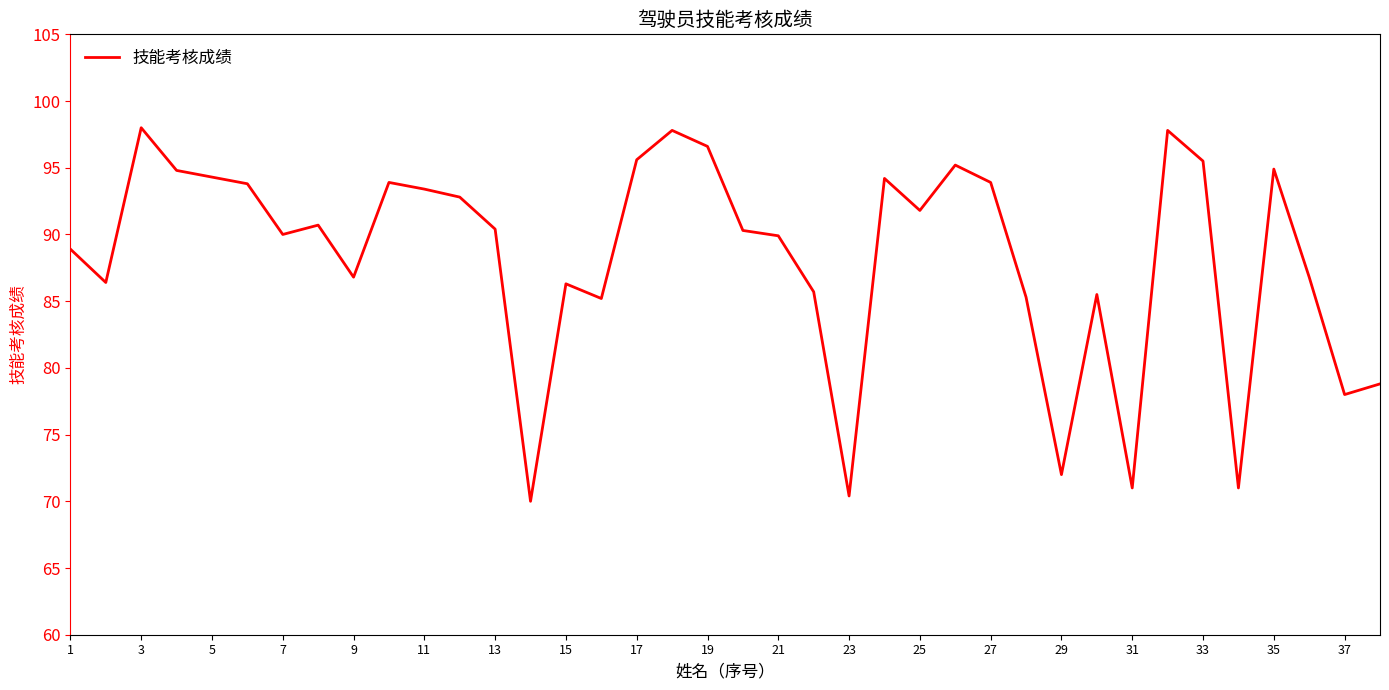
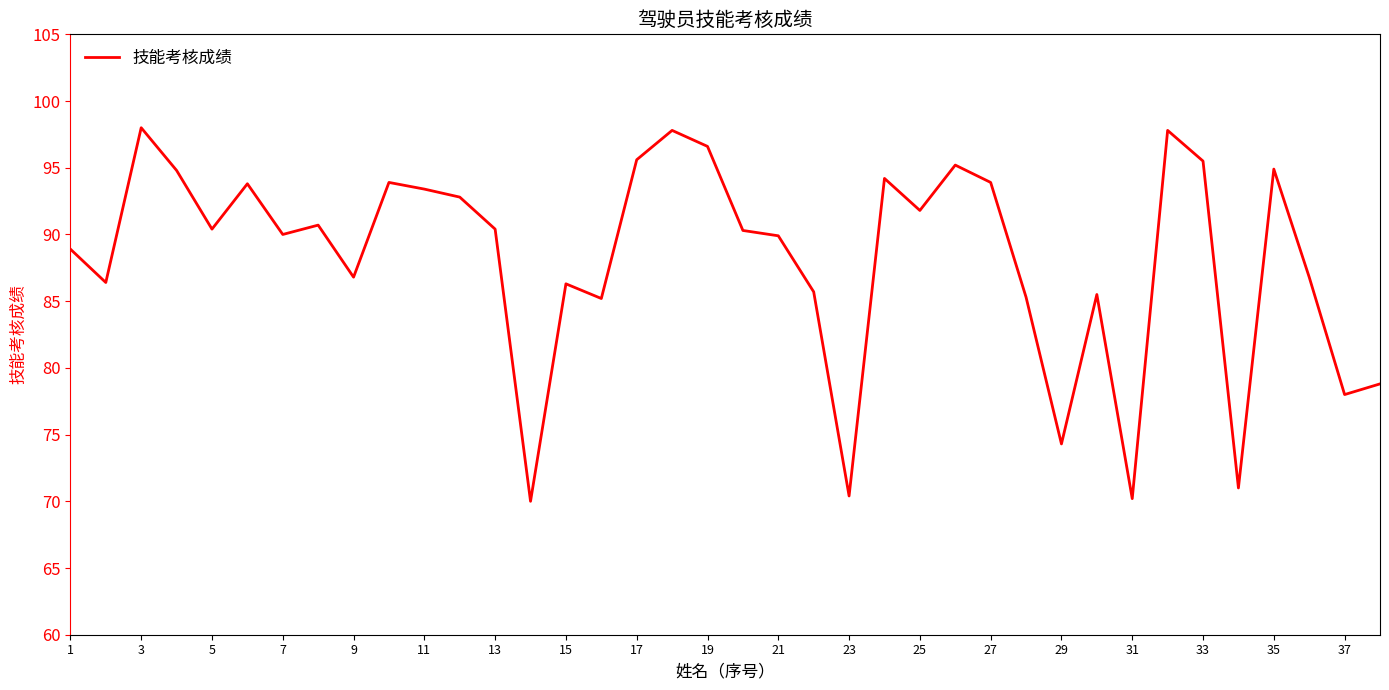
5: 94.3 -> 90.4
29: 72.0 -> 74.3
31: 71.0 -> 70.2
